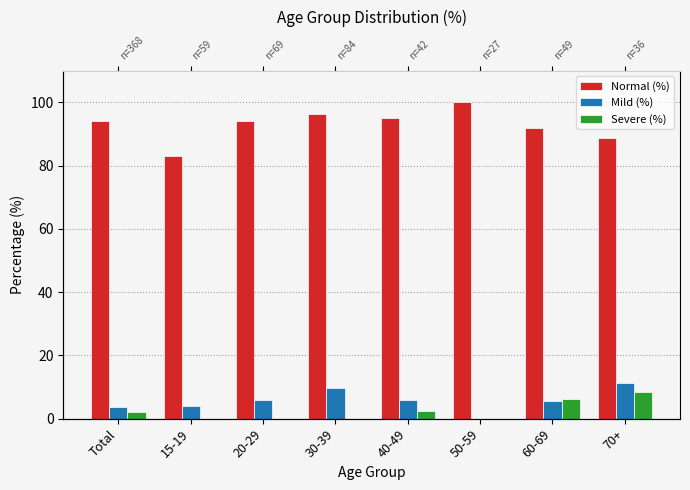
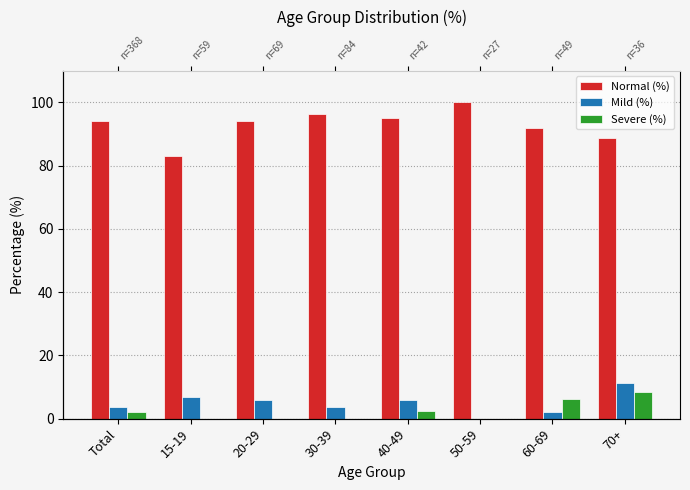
Mild (%), 15-19: 4 -> 7
Mild (%), 30-39: 10 -> 4
Mild (%), 60-69: 6 -> 2
